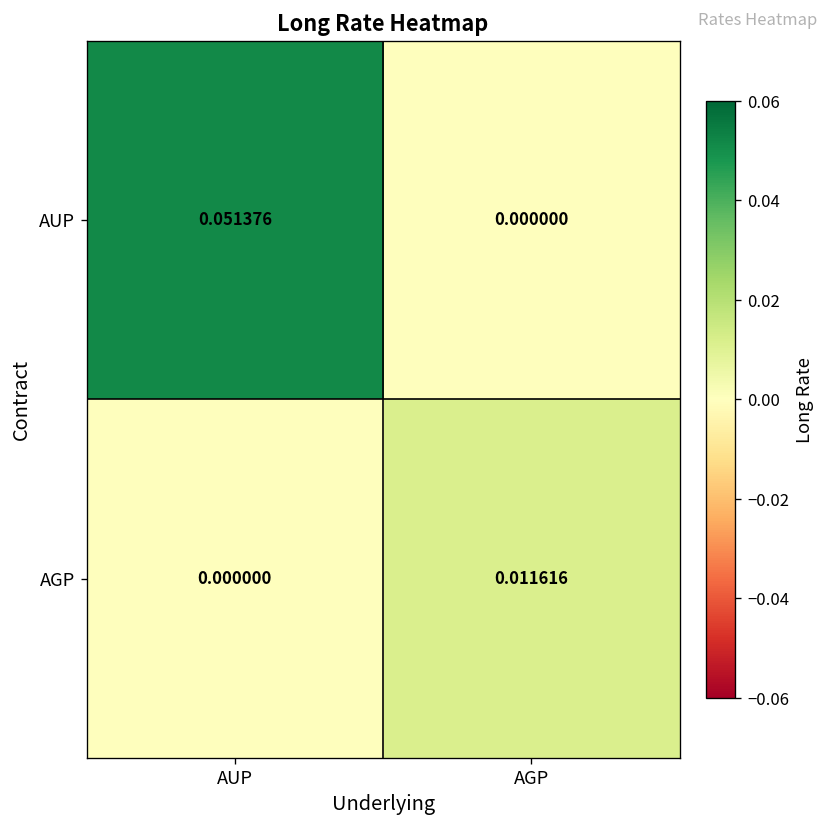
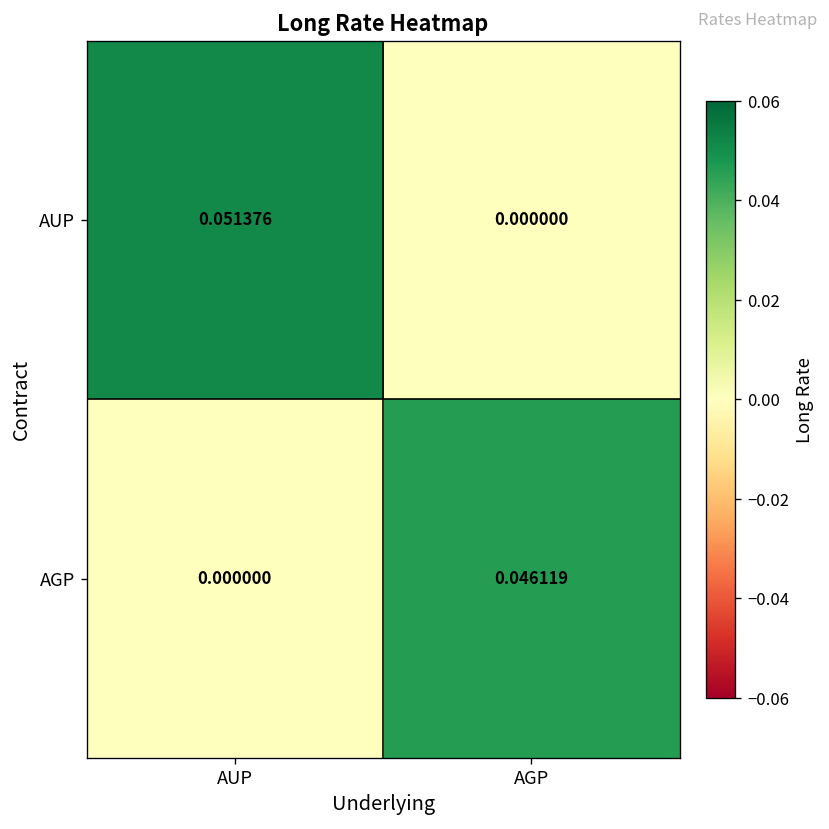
AGP, AGP: 0.011616 -> 0.046119
